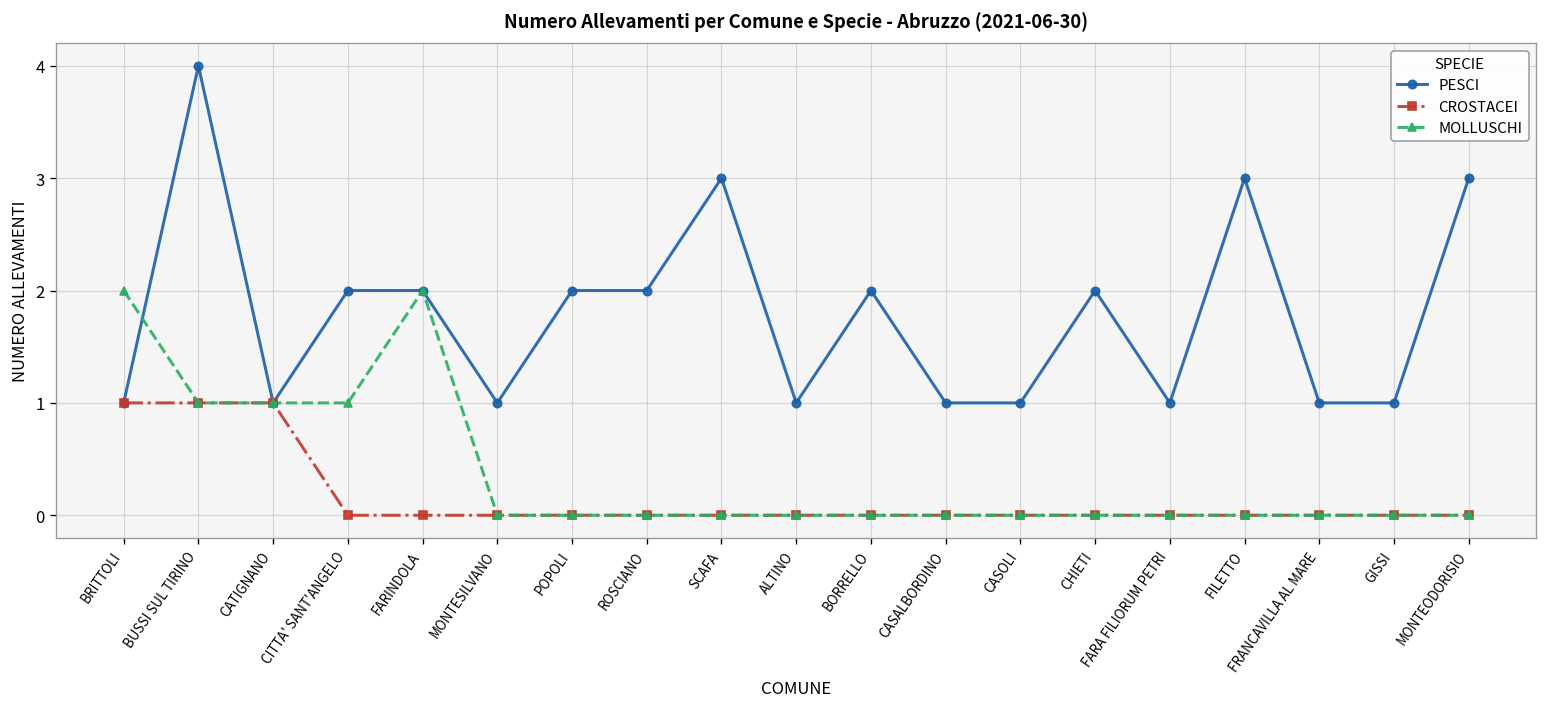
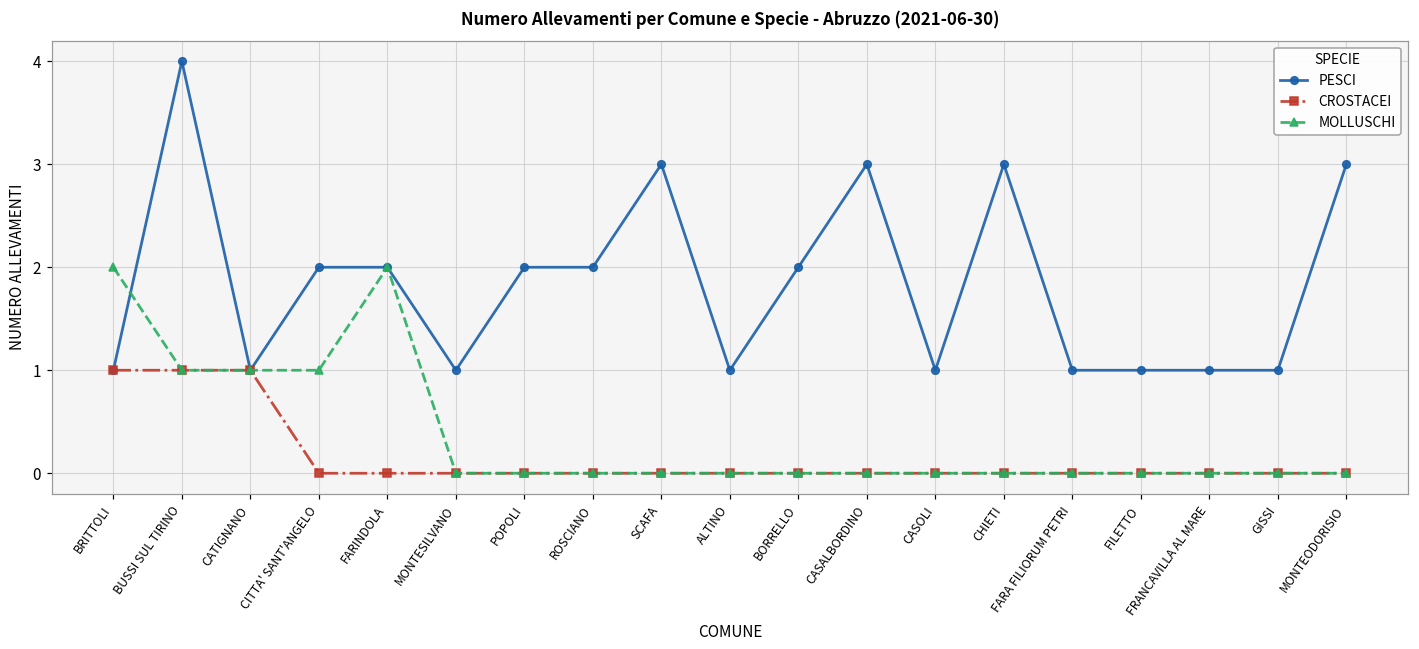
PESCI, CASALBORDINO: 1 -> 3
PESCI, CHIETI: 2 -> 3
PESCI, FILETTO: 3 -> 1
